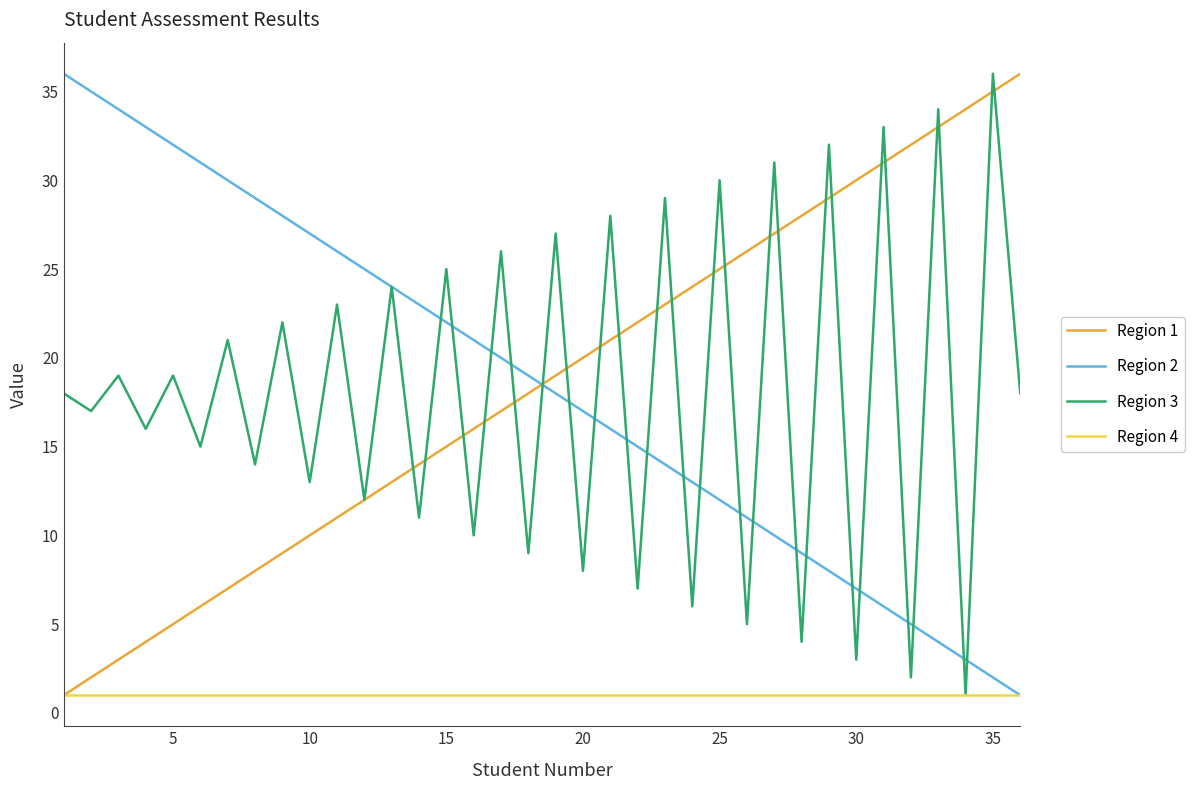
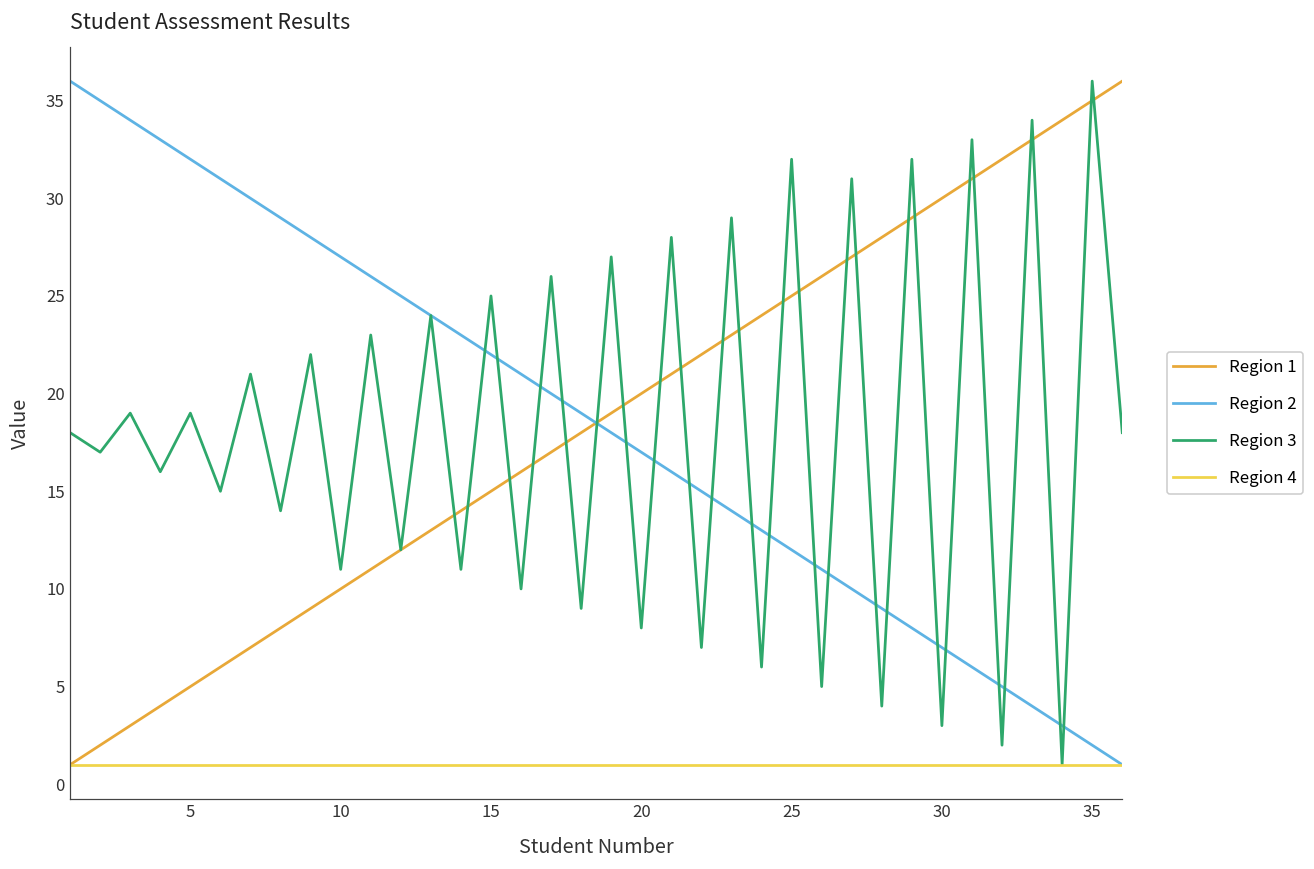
Region 3, 10: 13 -> 11
Region 3, 25: 30 -> 32
